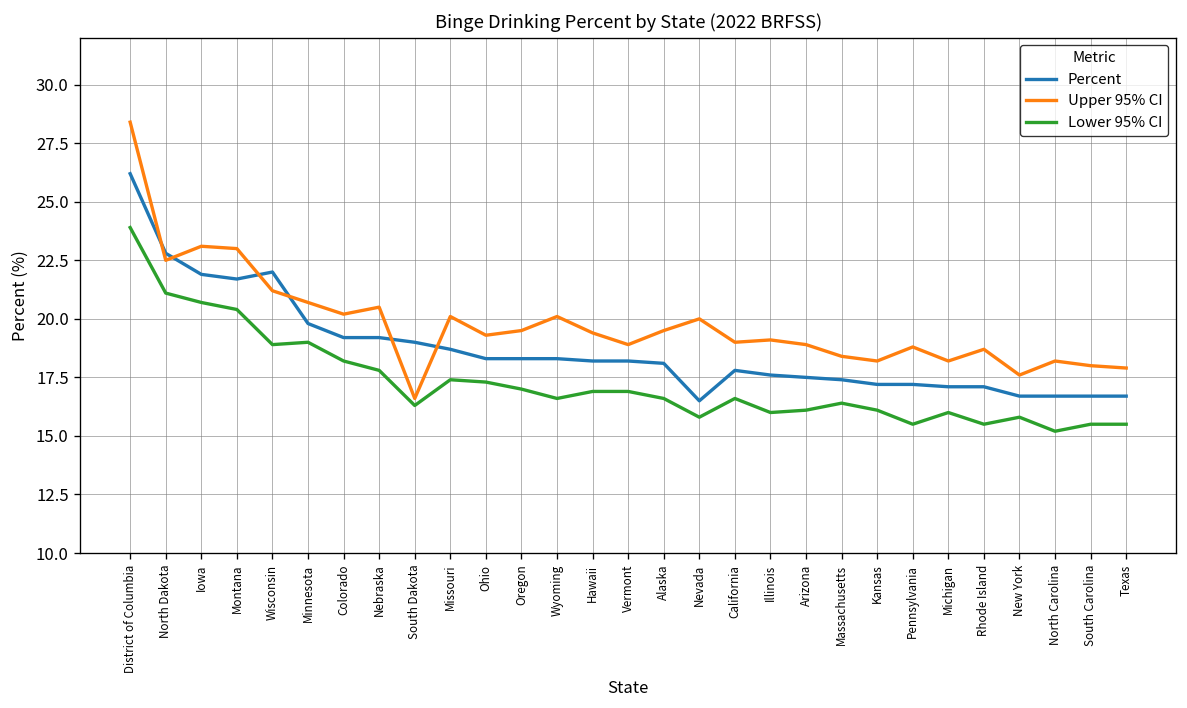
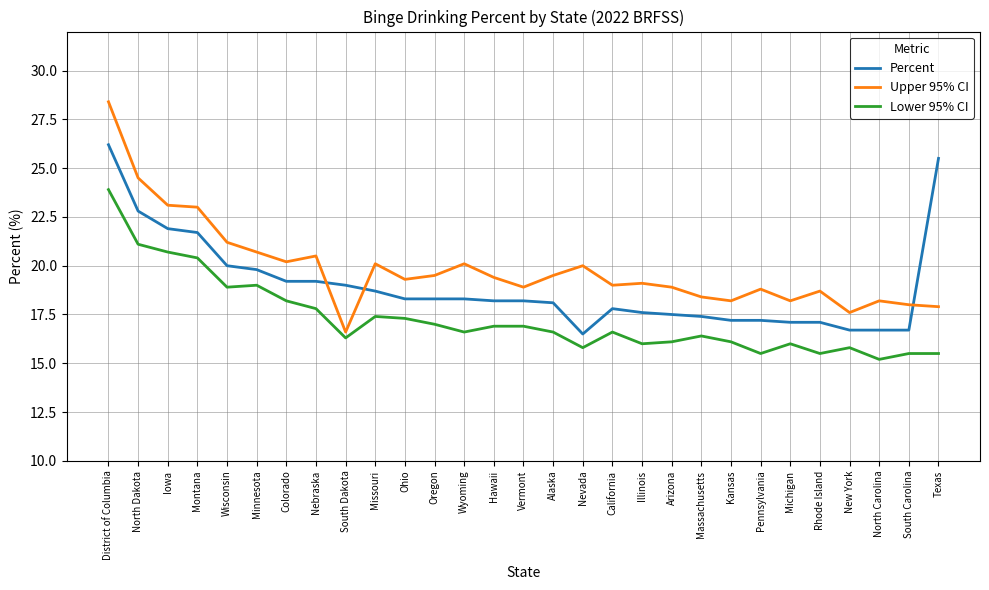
Upper 95% CI, North Dakota: 22.5 -> 24.5
Percent, Wisconsin: 22 -> 20
Percent, Texas: 16.7 -> 25.5
